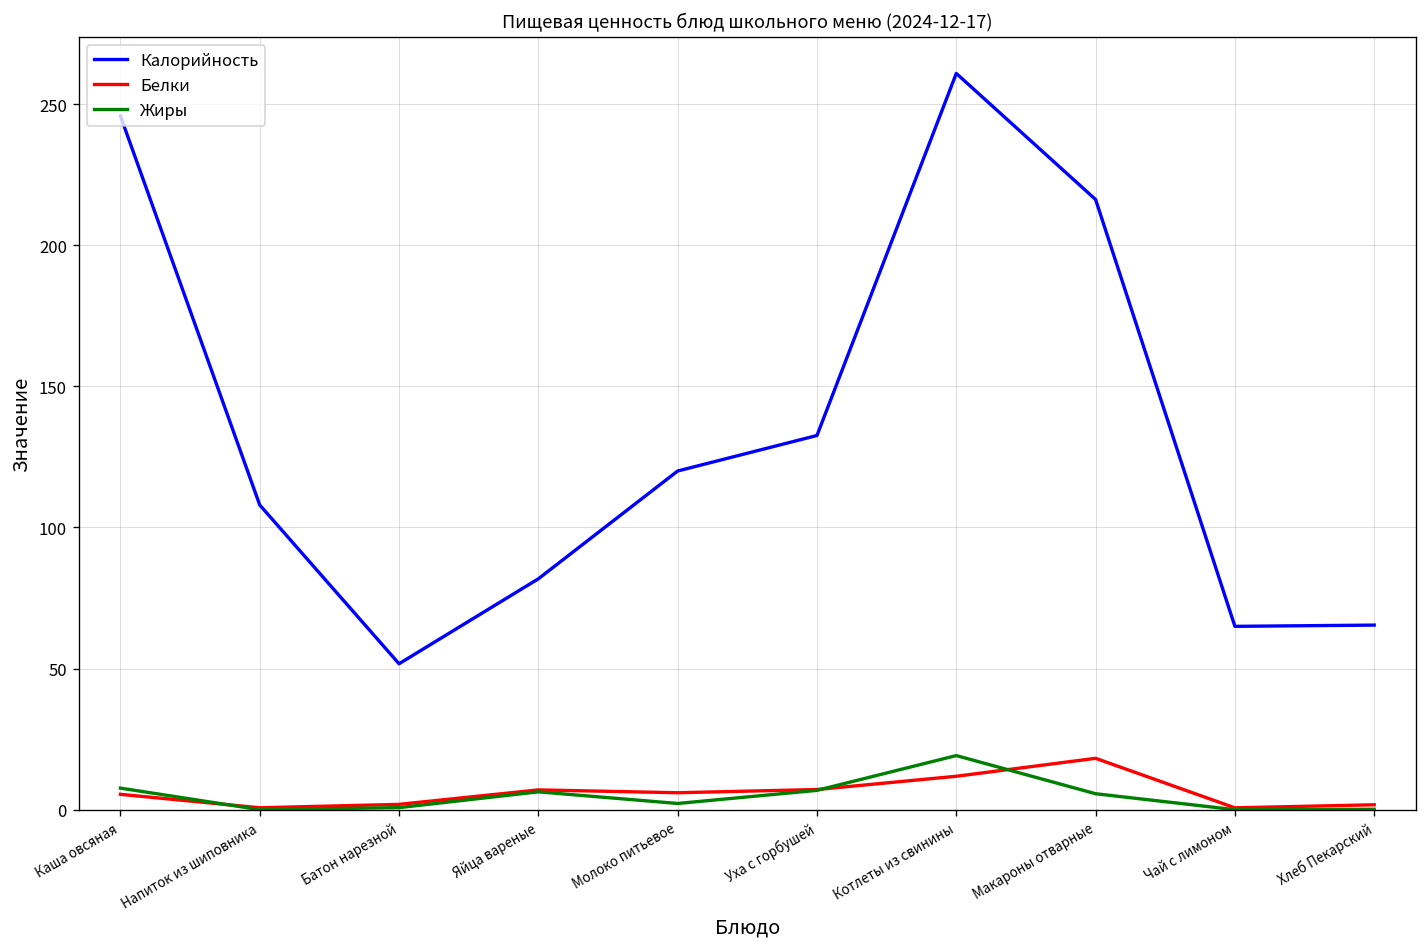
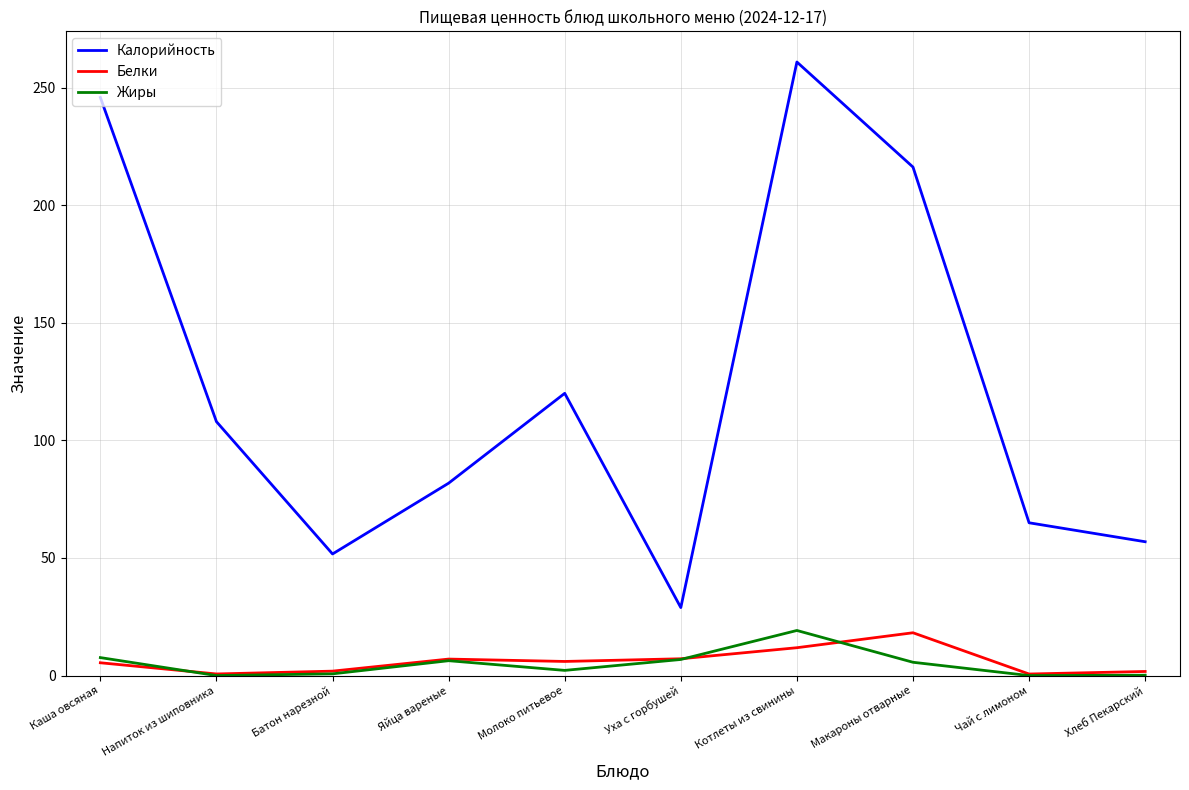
Калорийность, Уха с горбушей: 133 -> 29
Калорийность, Хлеб Пекарский: 65 -> 57
